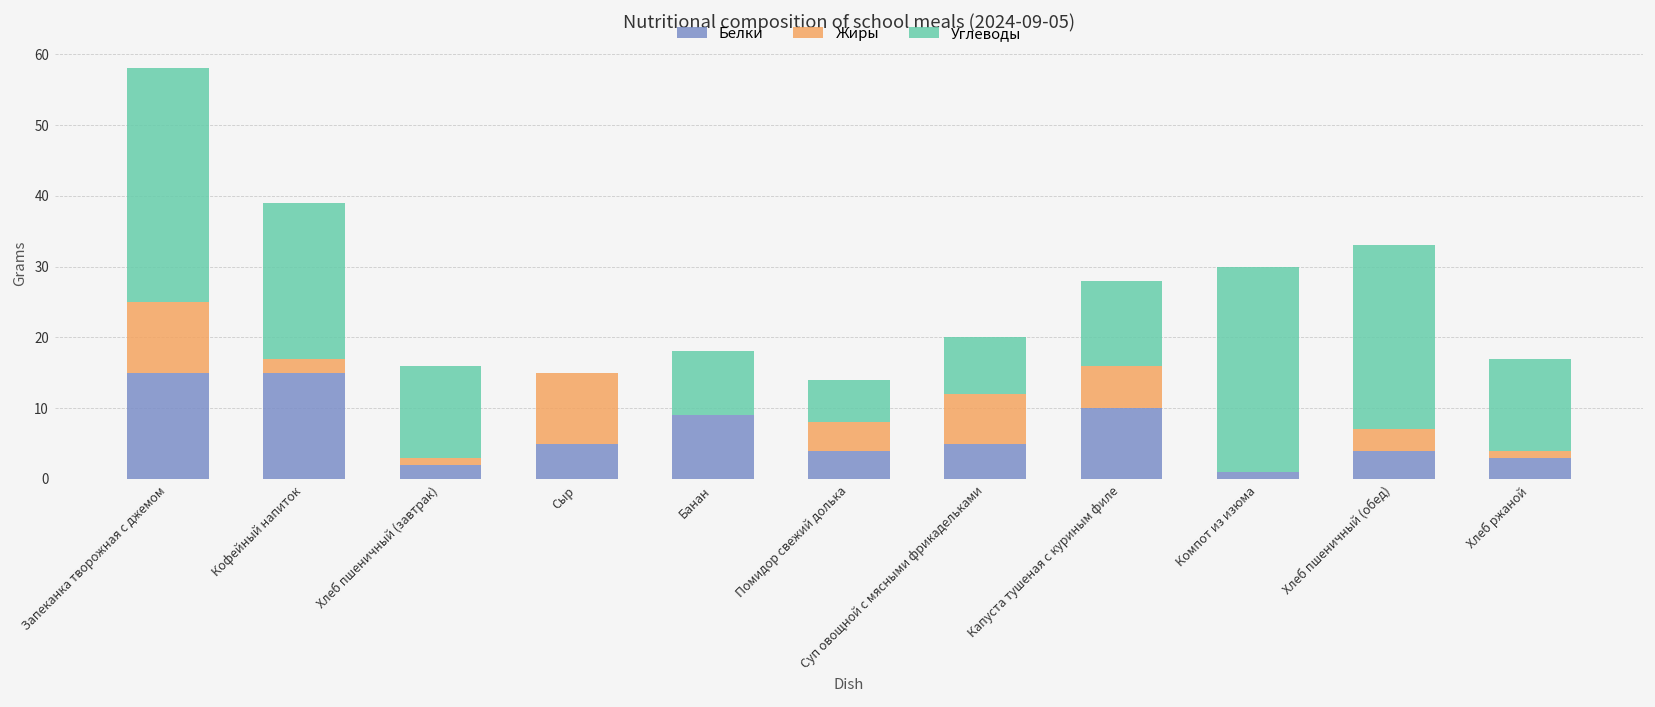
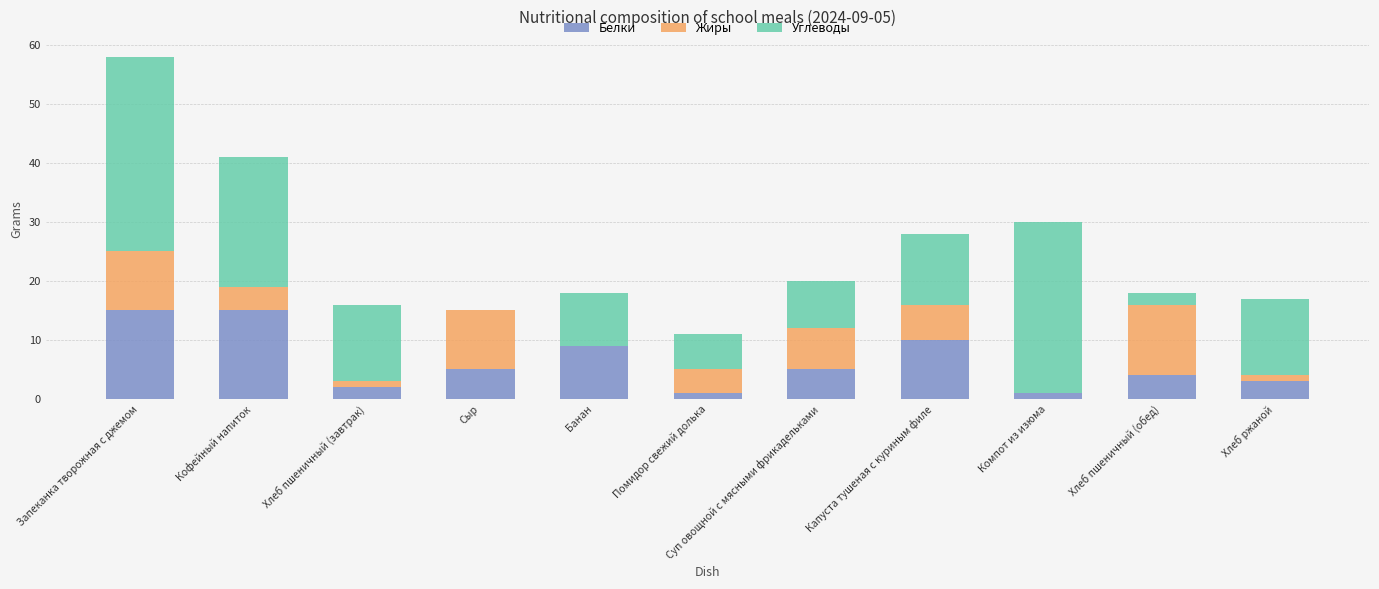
Жиры, Кофейный напиток: 2 -> 4
Белки, Помидор свежий долька: 4 -> 1
Жиры, Хлеб пшеничный (обед): 3 -> 12
Углеводы, Хлеб пшеничный (обед): 26 -> 2
